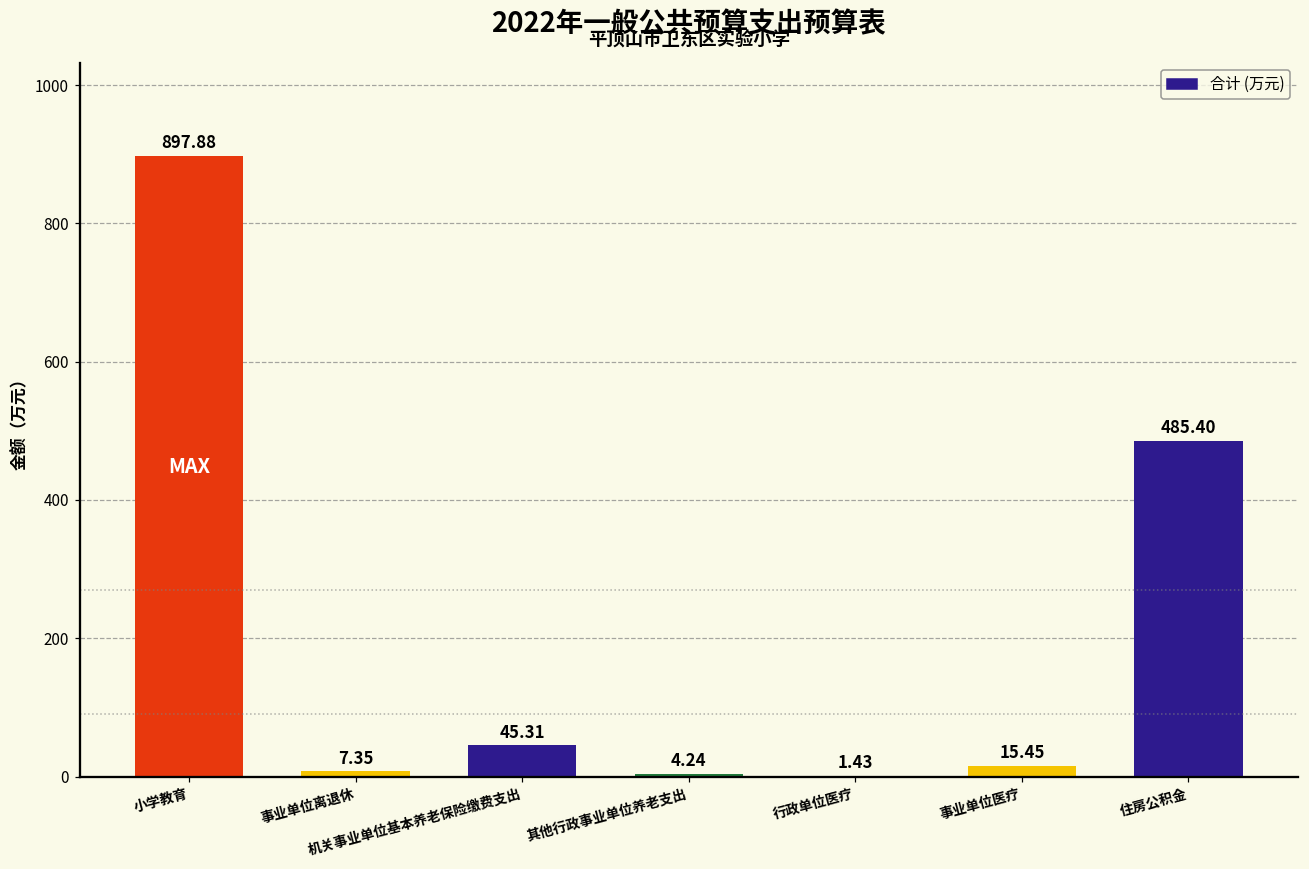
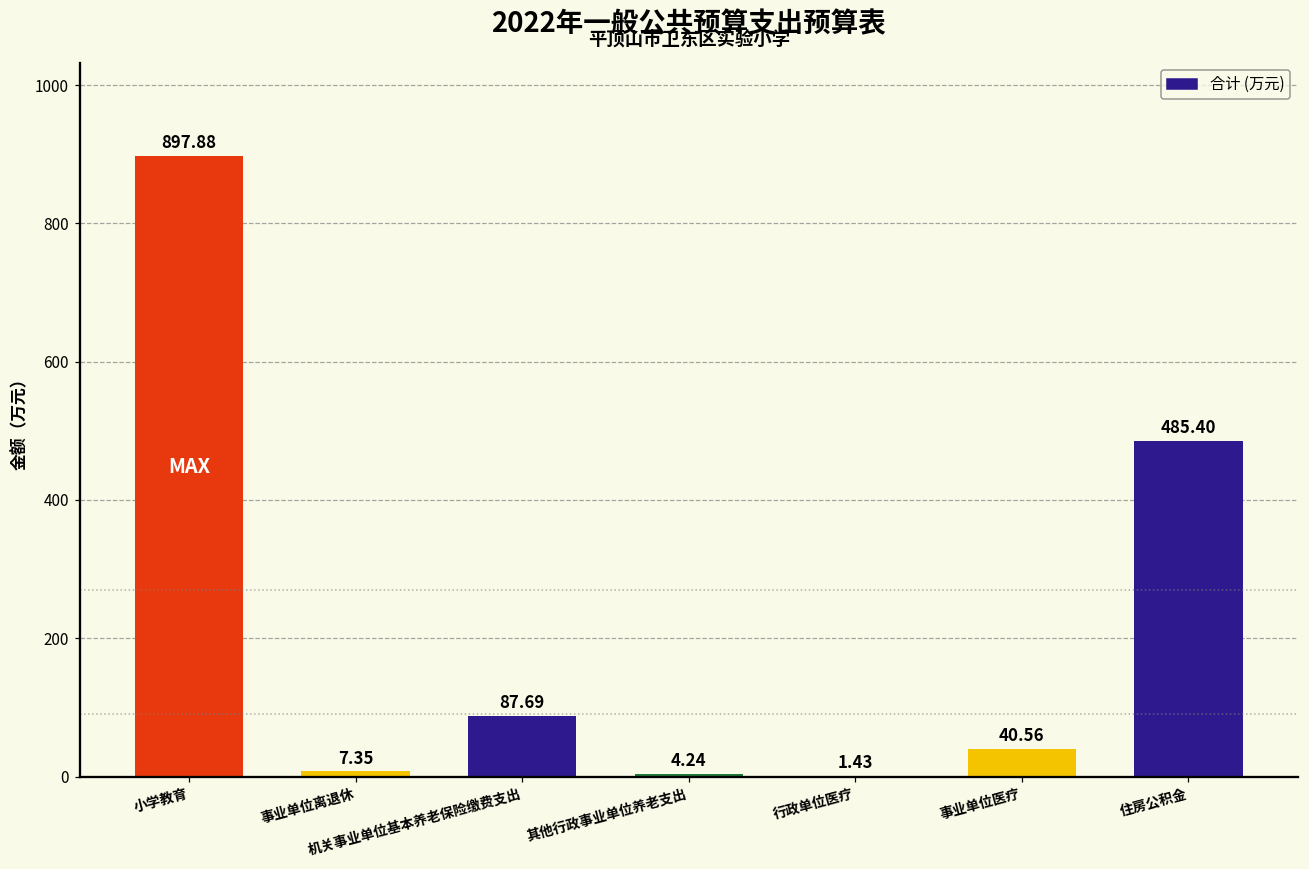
机关事业单位基本养老保险缴费支出: 45.31 -> 87.69
事业单位医疗: 15.45 -> 40.56
